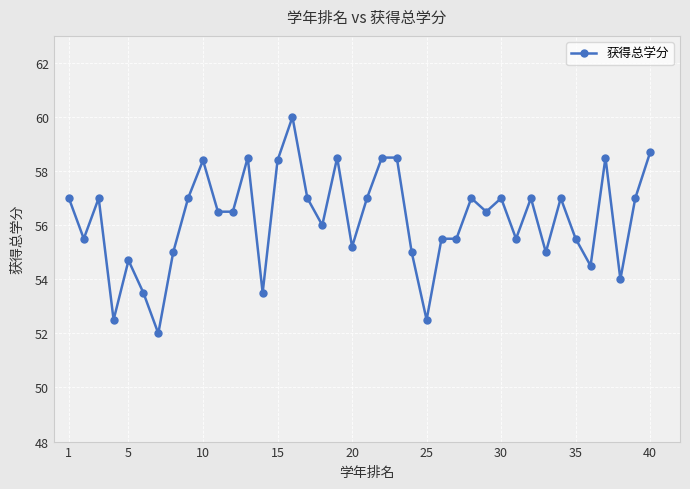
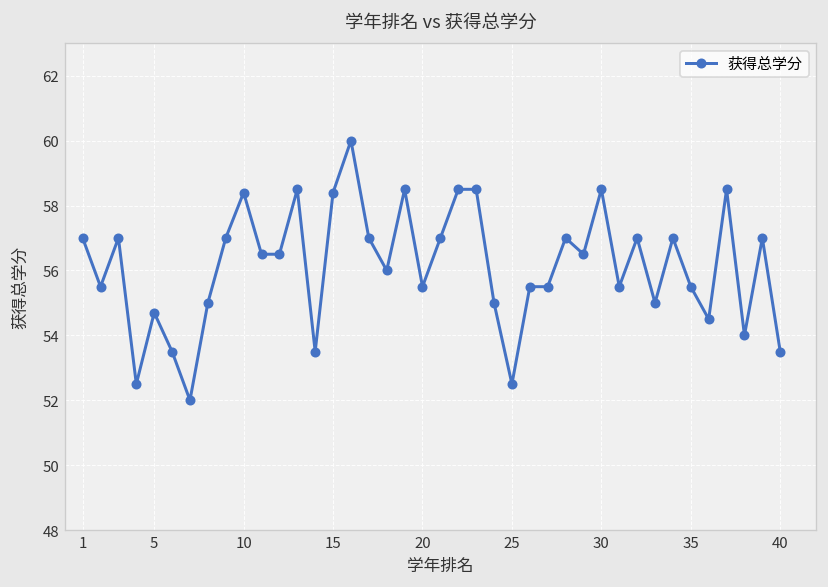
20: 55.2 -> 55.5
30: 57.0 -> 58.5
40: 58.7 -> 53.5
